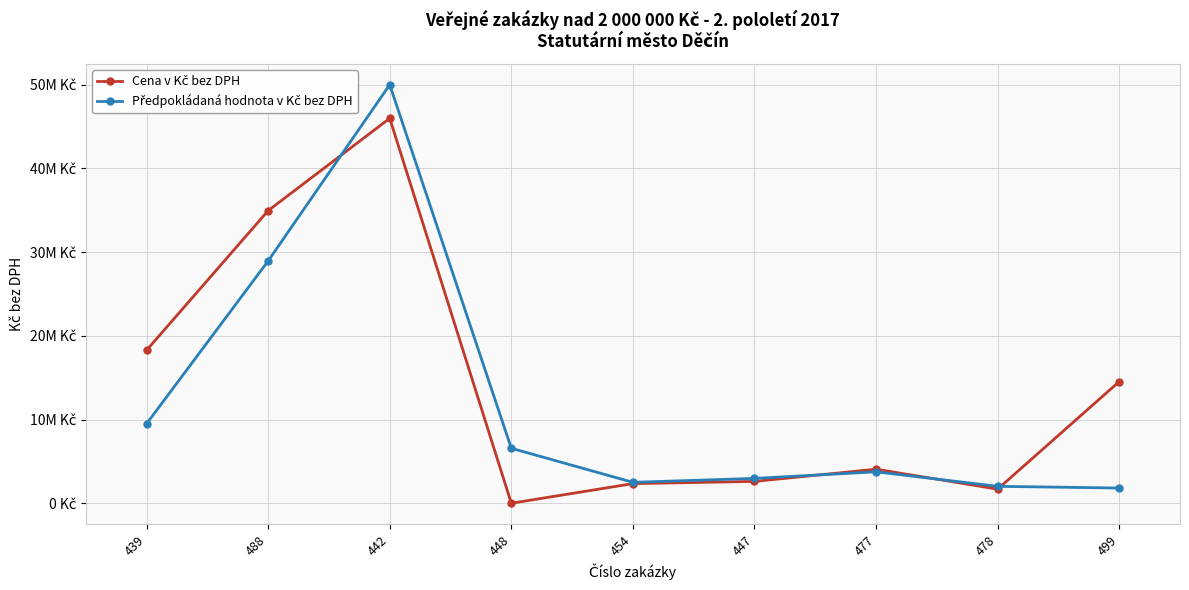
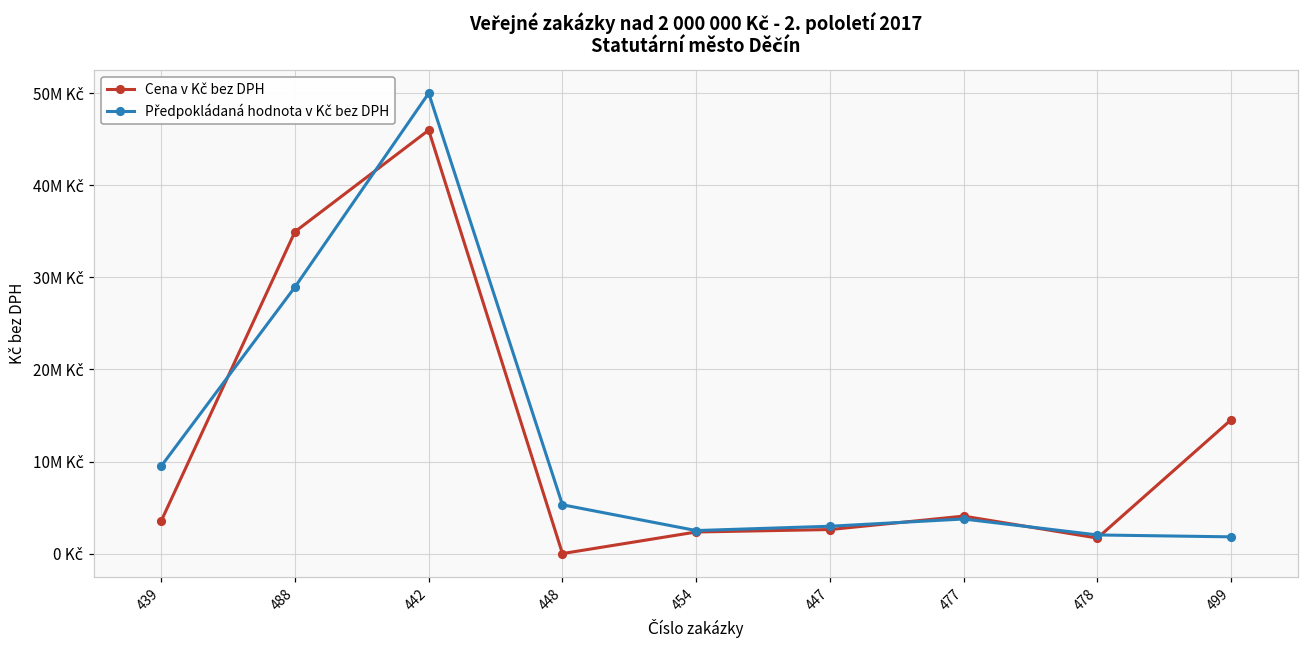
Cena v Kč bez DPH, 439: 18M Kč -> 4M Kč
Předpokládaná hodnota v Kč bez DPH, 448: 7M Kč -> 5M Kč
